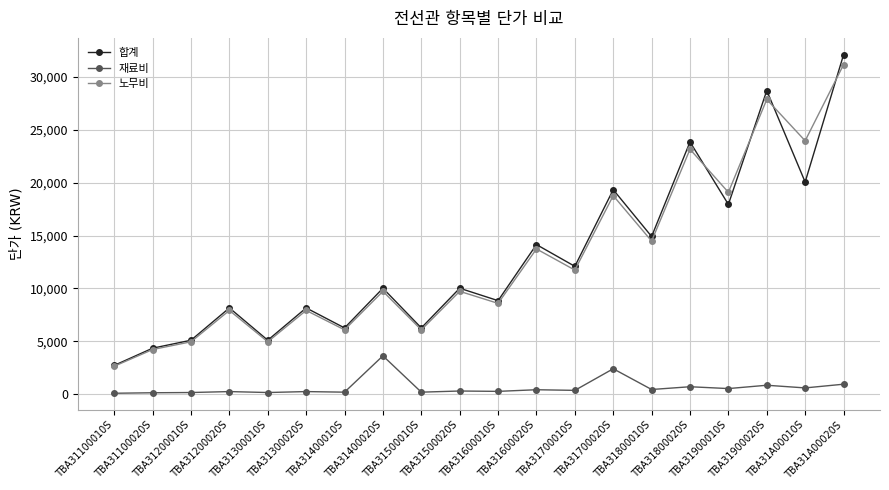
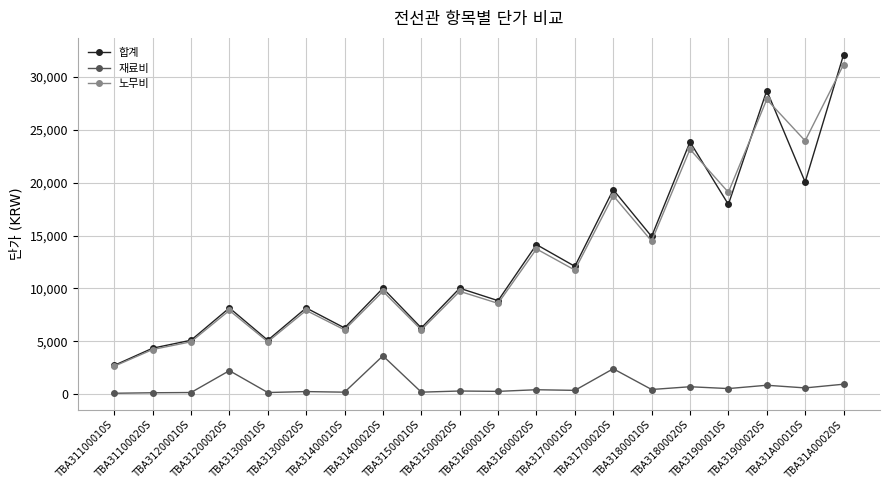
재료비, TBA31200020S: 200 -> 2,200
